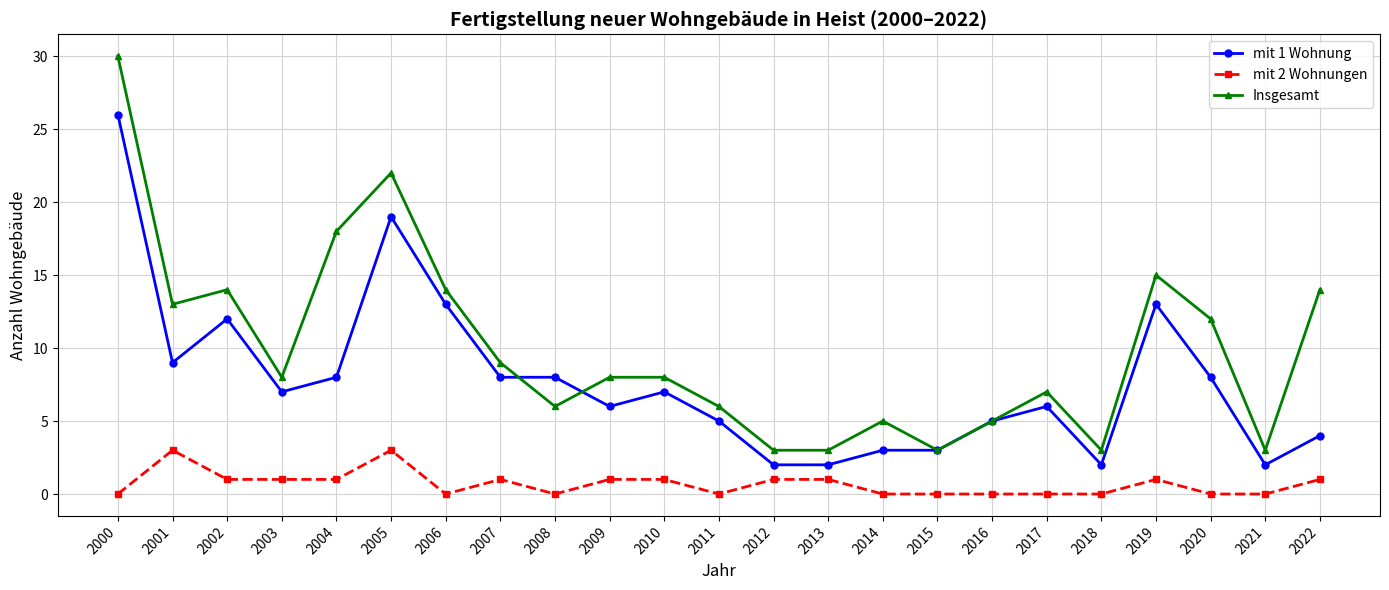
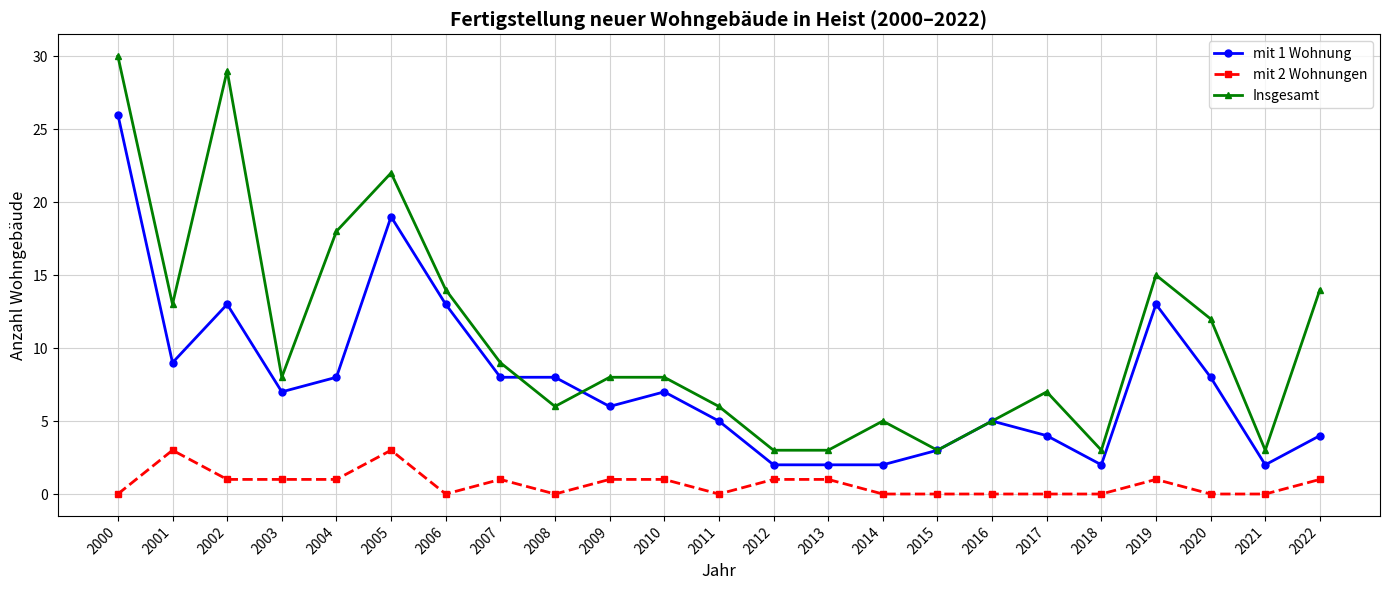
mit 1 Wohnung, 2002: 12 -> 13
Insgesamt, 2002: 14 -> 29
mit 1 Wohnung, 2014: 3 -> 2
mit 1 Wohnung, 2017: 6 -> 4
